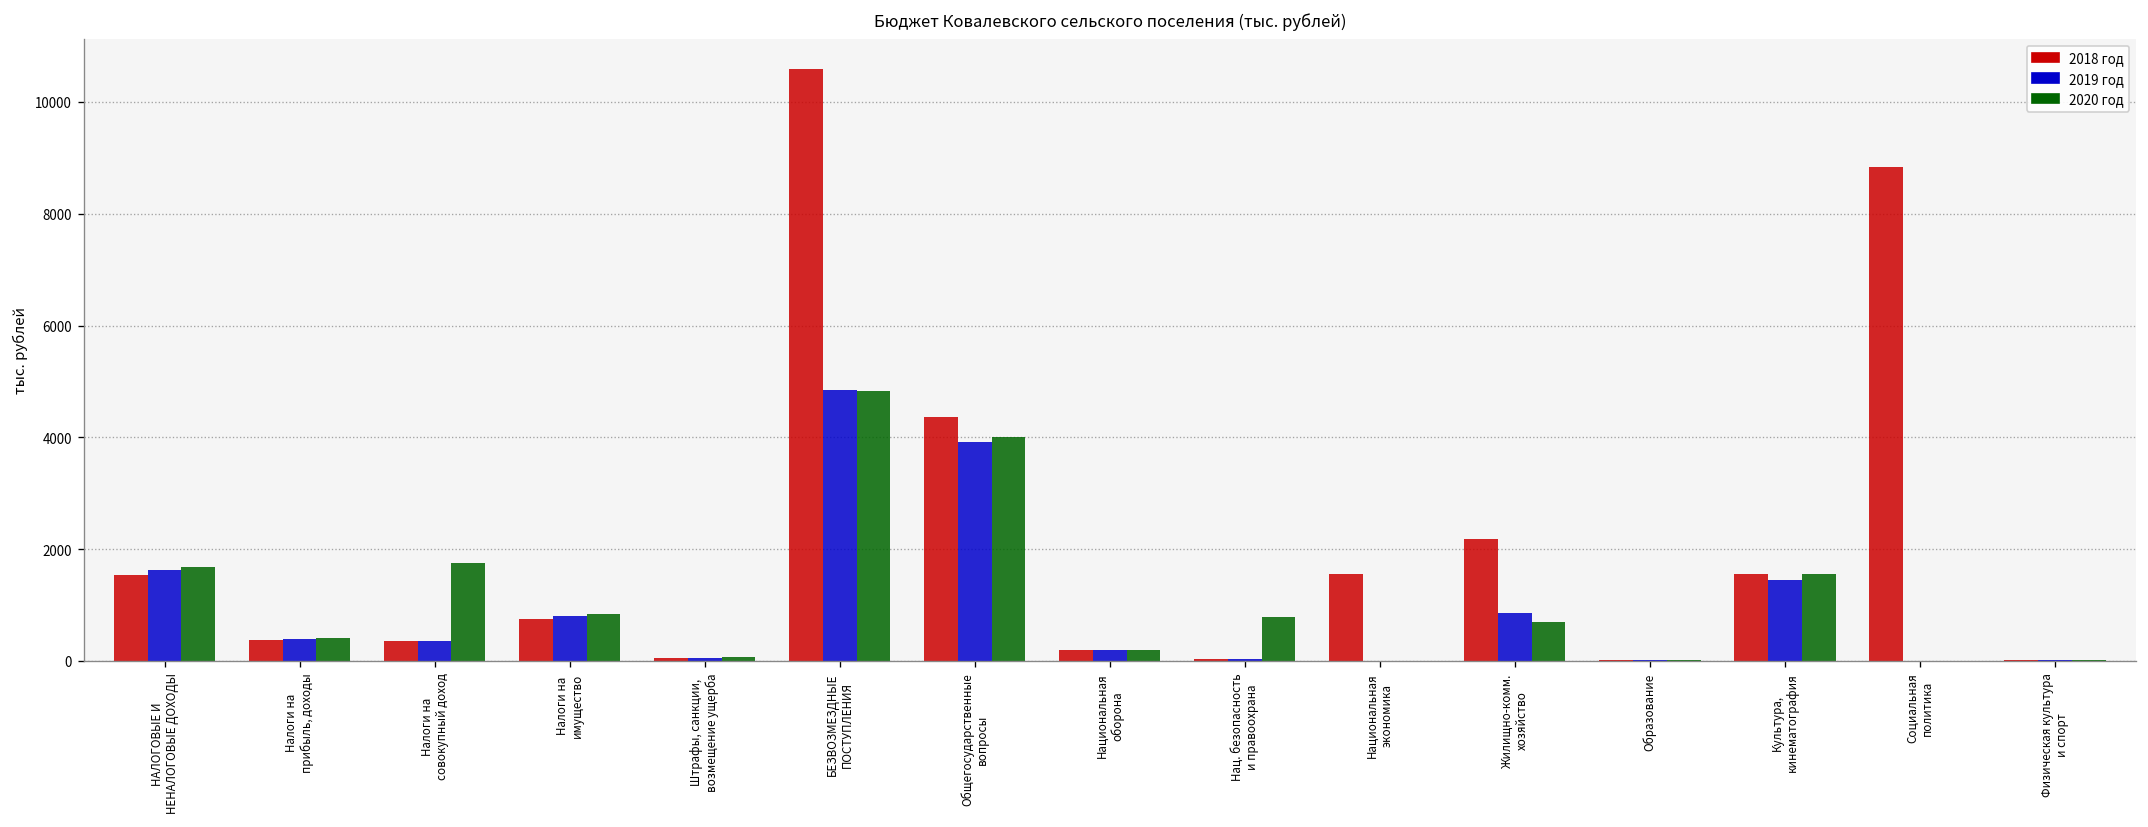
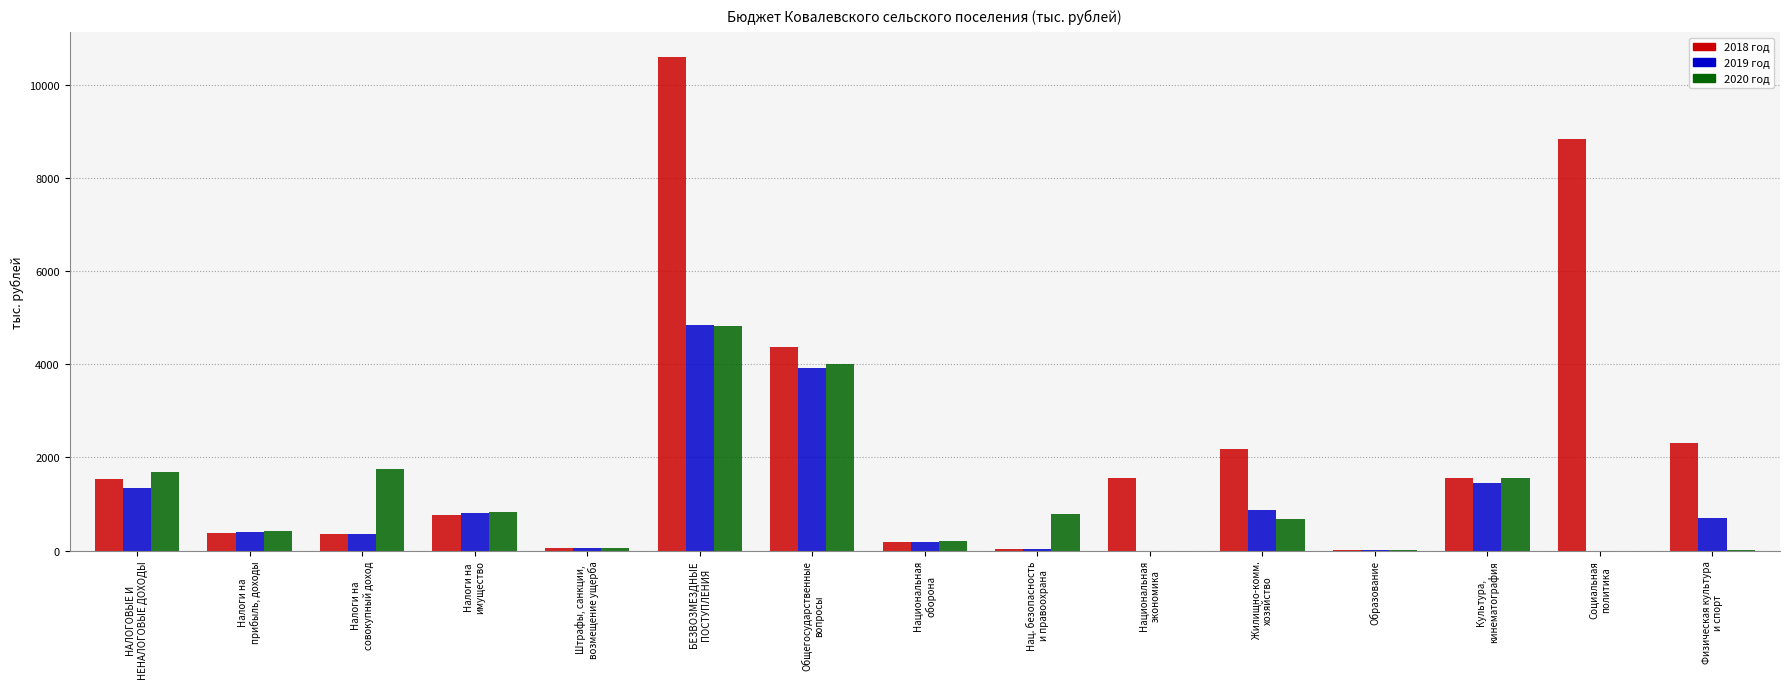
2019 год, НАЛОГОВЫЕ И НЕНАЛОГОВЫЕ ДОХОДЫ: 1600 -> 1400
2018 год, Физическая культура и спорт: 0 -> 2300
2019 год, Физическая культура и спорт: 0 -> 700
